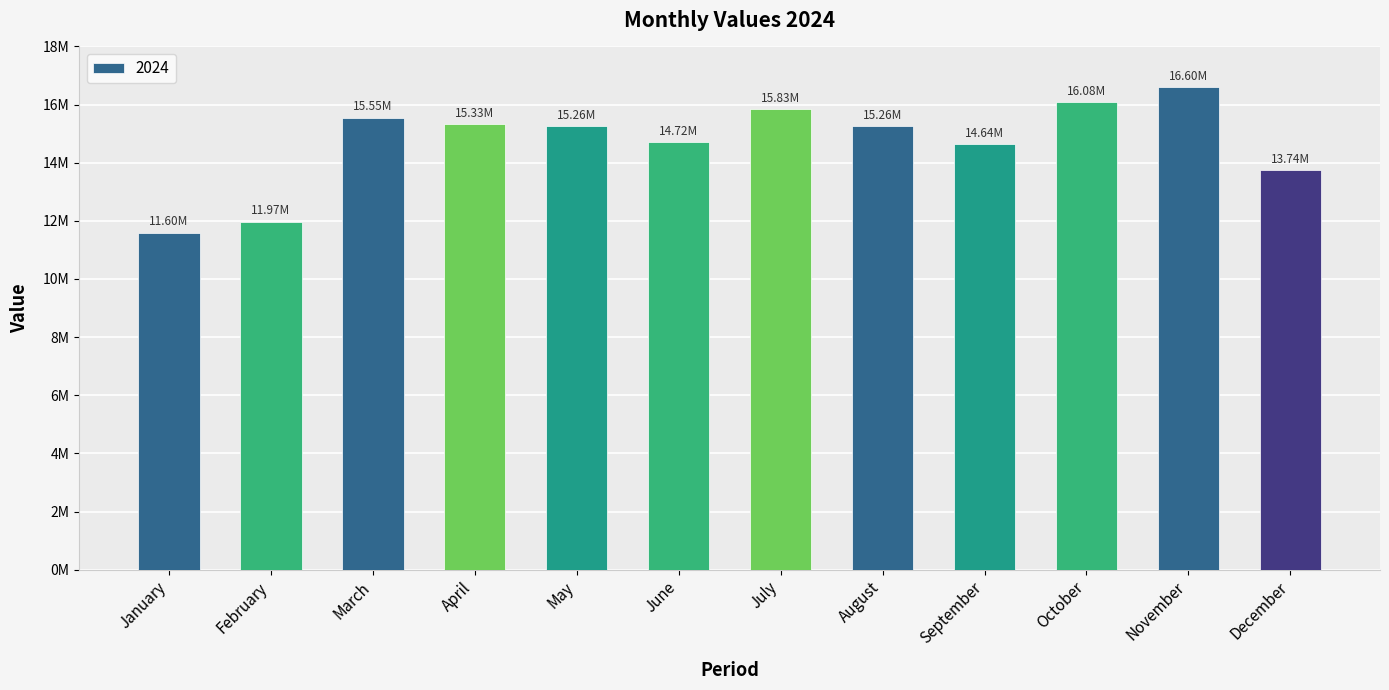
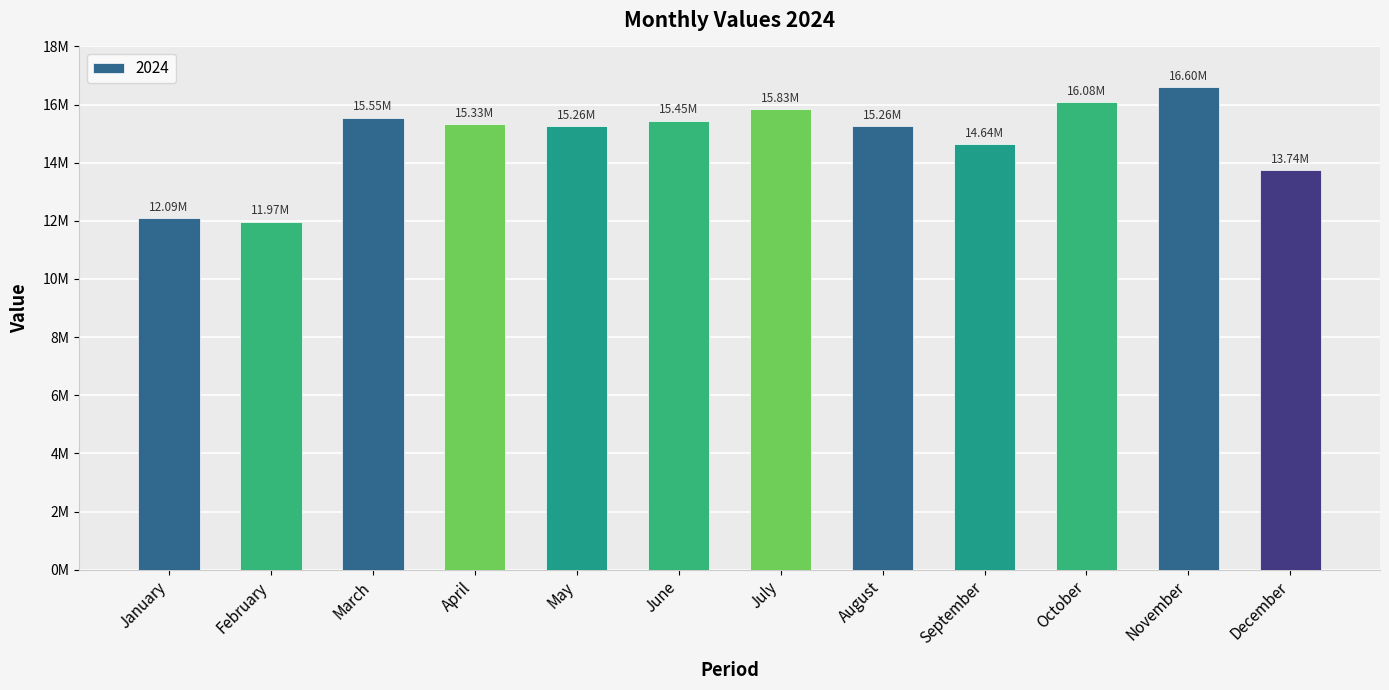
January: 11.60M -> 12.09M
June: 14.72M -> 15.45M
